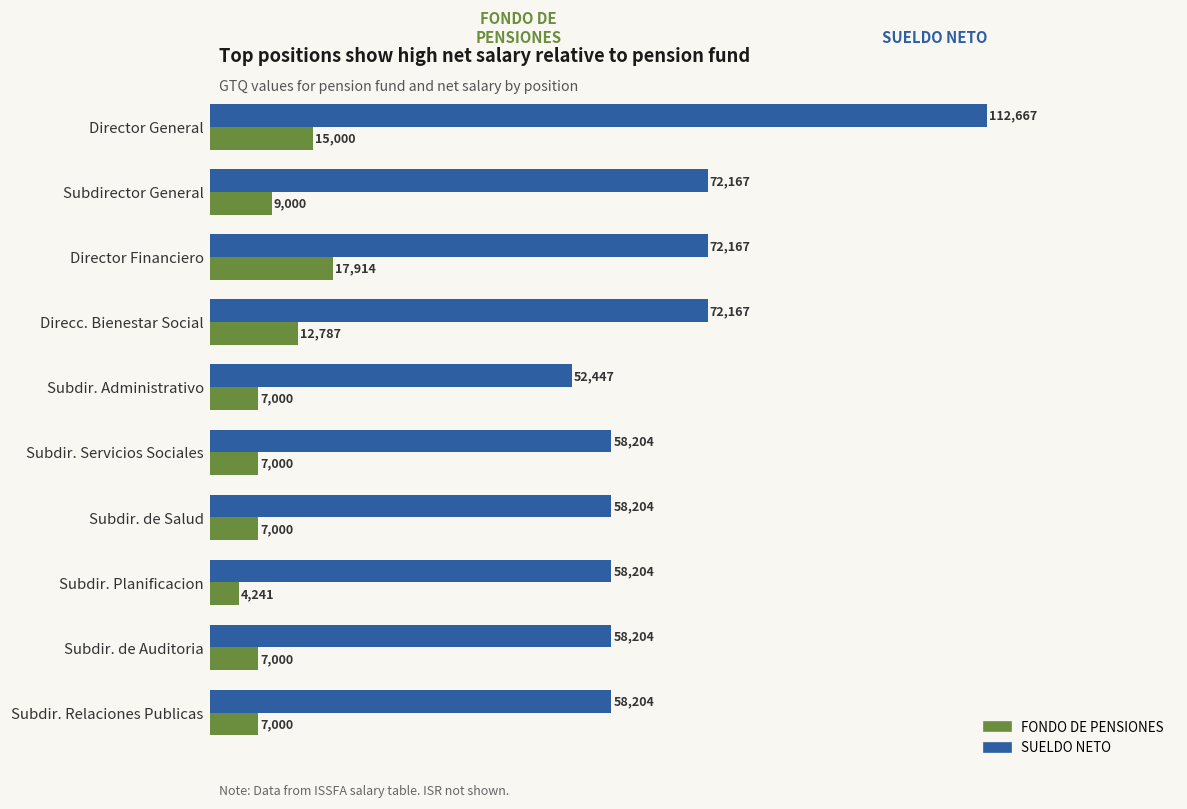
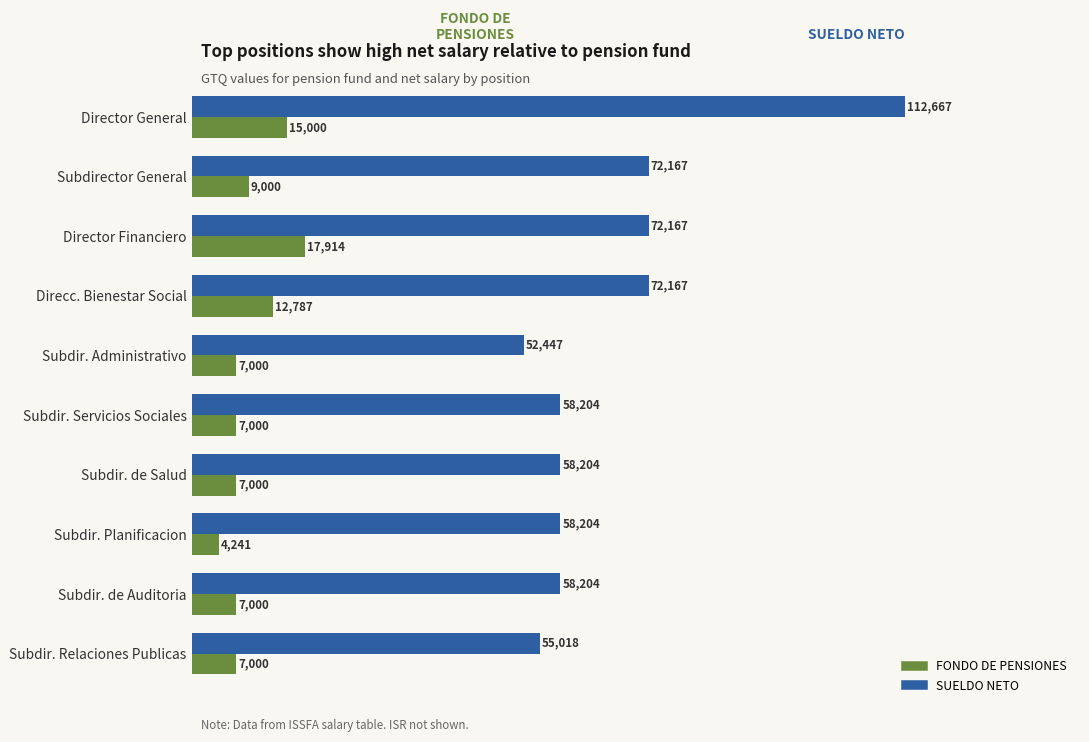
SUELDO NETO, Subdir. Relaciones Publicas: 58,204 -> 55,018
